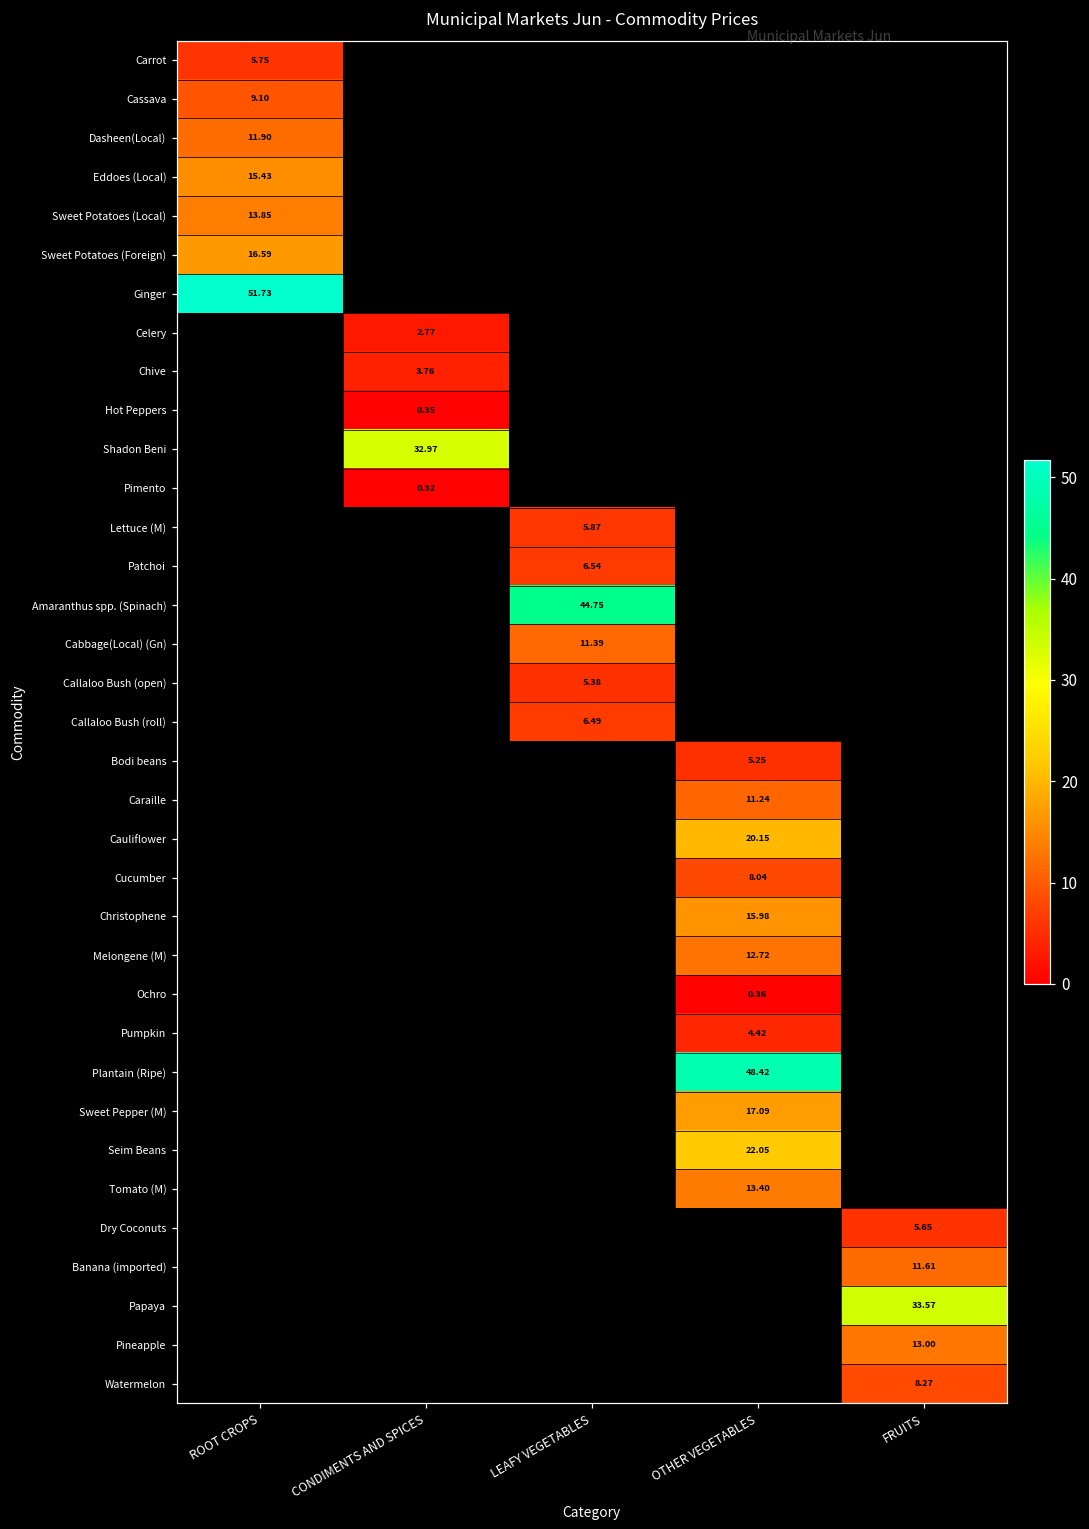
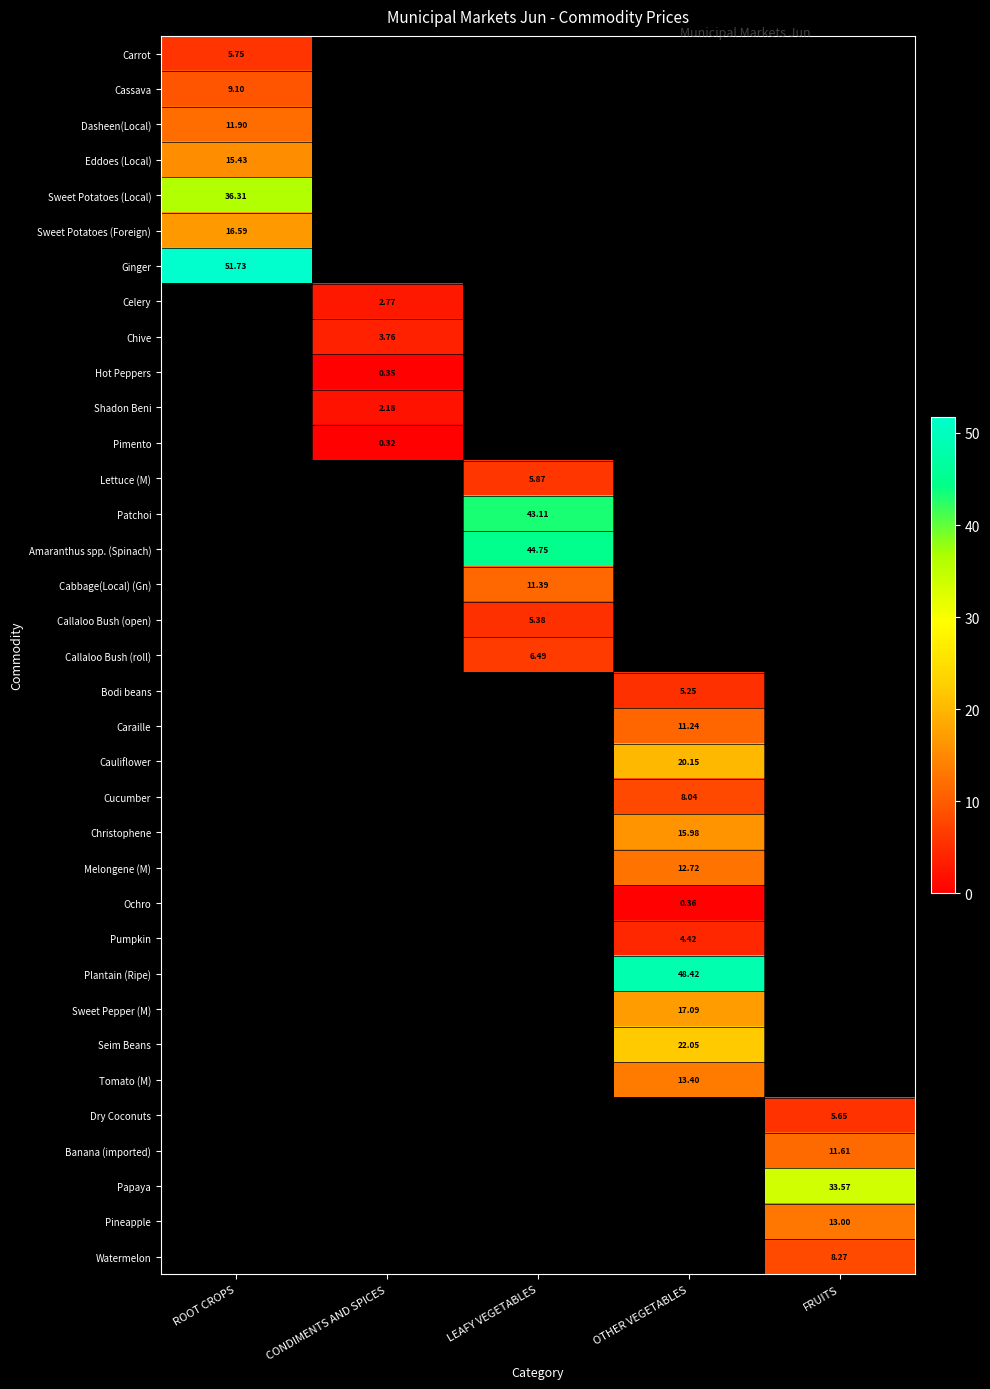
Sweet Potatoes (Local), ROOT CROPS: 13.85 -> 36.31
Shadon Beni, CONDIMENTS AND SPICES: 32.97 -> 2.18
Patchoi, LEAFY VEGETABLES: 6.54 -> 43.11
